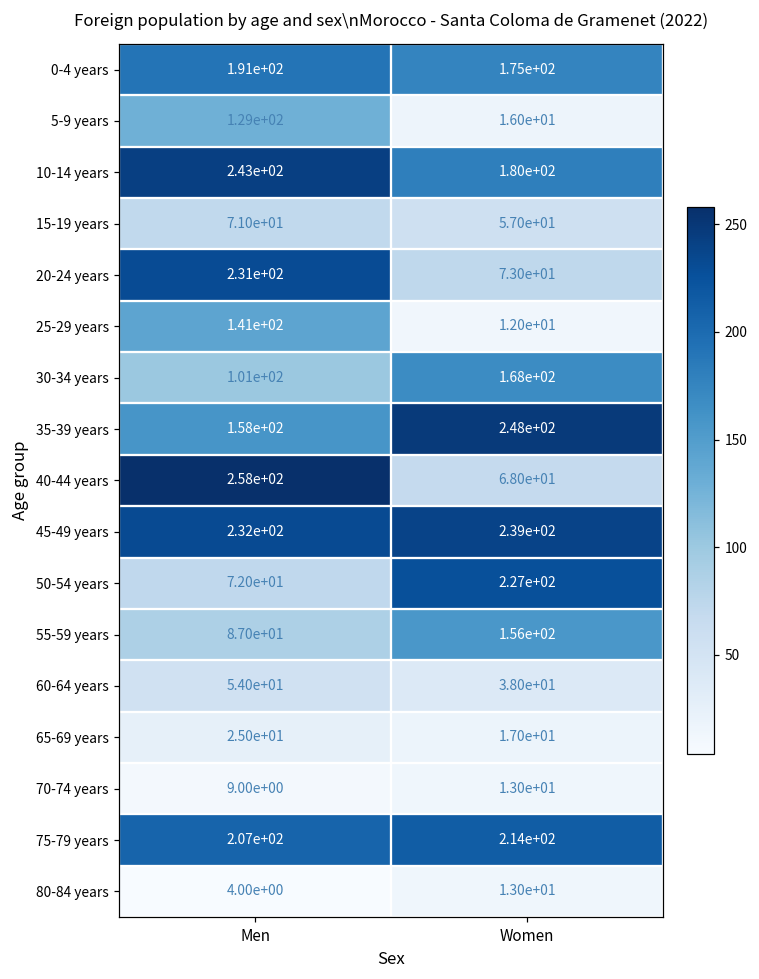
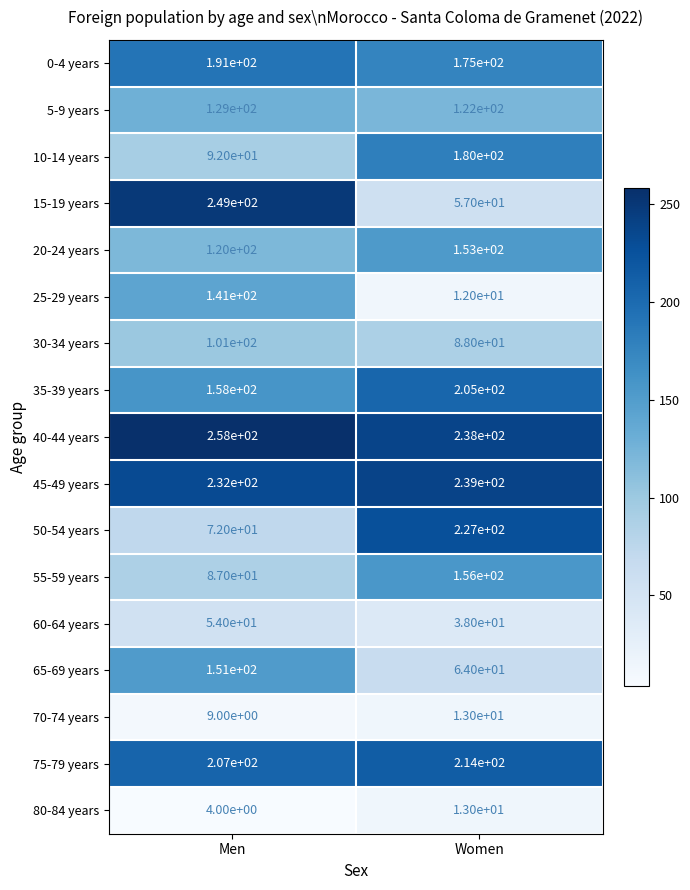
5-9 years, Women: 1.60e+01 -> 1.22e+02
10-14 years, Men: 2.43e+02 -> 9.20e+01
15-19 years, Men: 7.10e+01 -> 2.49e+02
20-24 years, Men: 2.31e+02 -> 1.20e+02
20-24 years, Women: 7.30e+01 -> 1.53e+02
30-34 years, Women: 1.68e+02 -> 8.80e+01
35-39 years, Women: 2.48e+02 -> 2.05e+02
40-44 years, Women: 6.80e+01 -> 2.38e+02
65-69 years, Men: 2.50e+01 -> 1.51e+02
65-69 years, Women: 1.70e+01 -> 6.40e+01
